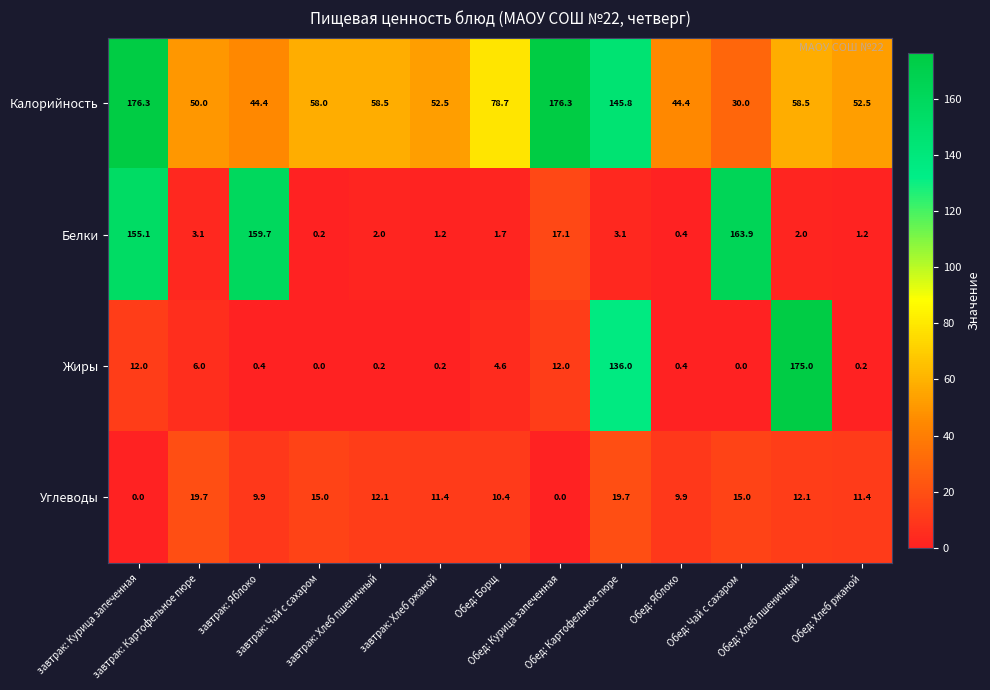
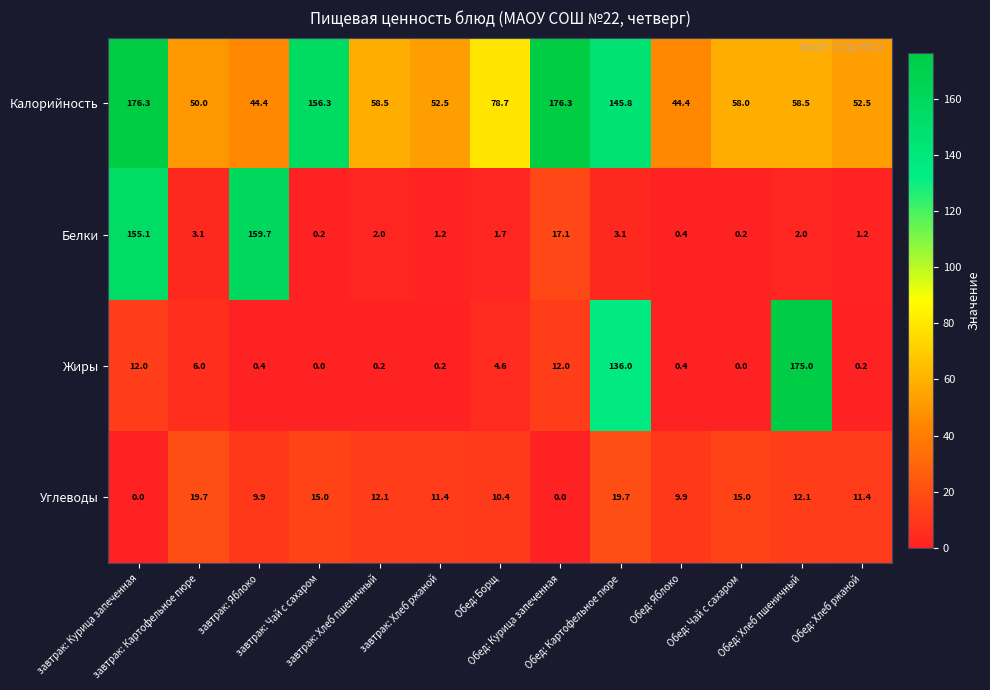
Калорийность, завтрак: Чай с сахаром: 58.0 -> 156.3
Калорийность, Обед: Чай с сахаром: 30.0 -> 58.0
Белки, Обед: Чай с сахаром: 163.9 -> 0.2
